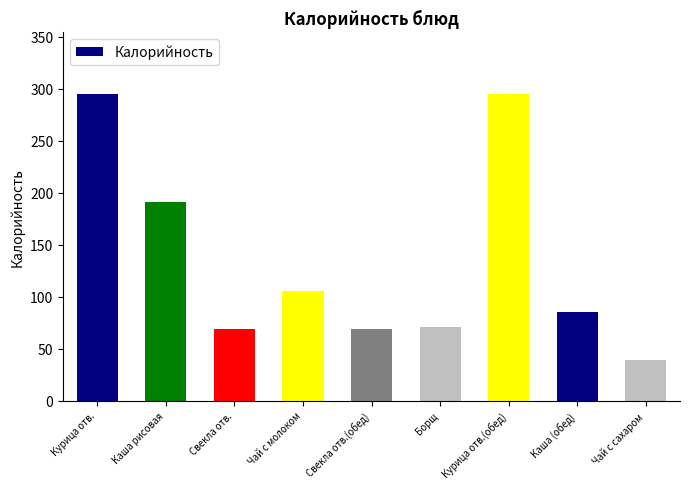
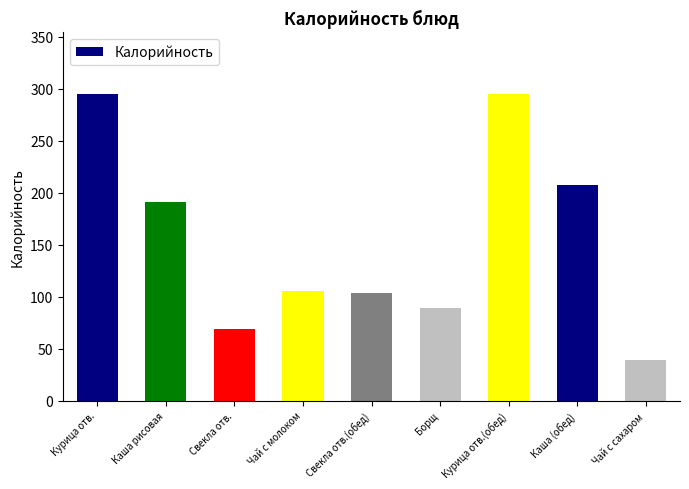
Свекла отв.(обед): 69 -> 104
Борщ: 71 -> 89
Каша (обед): 85 -> 207
